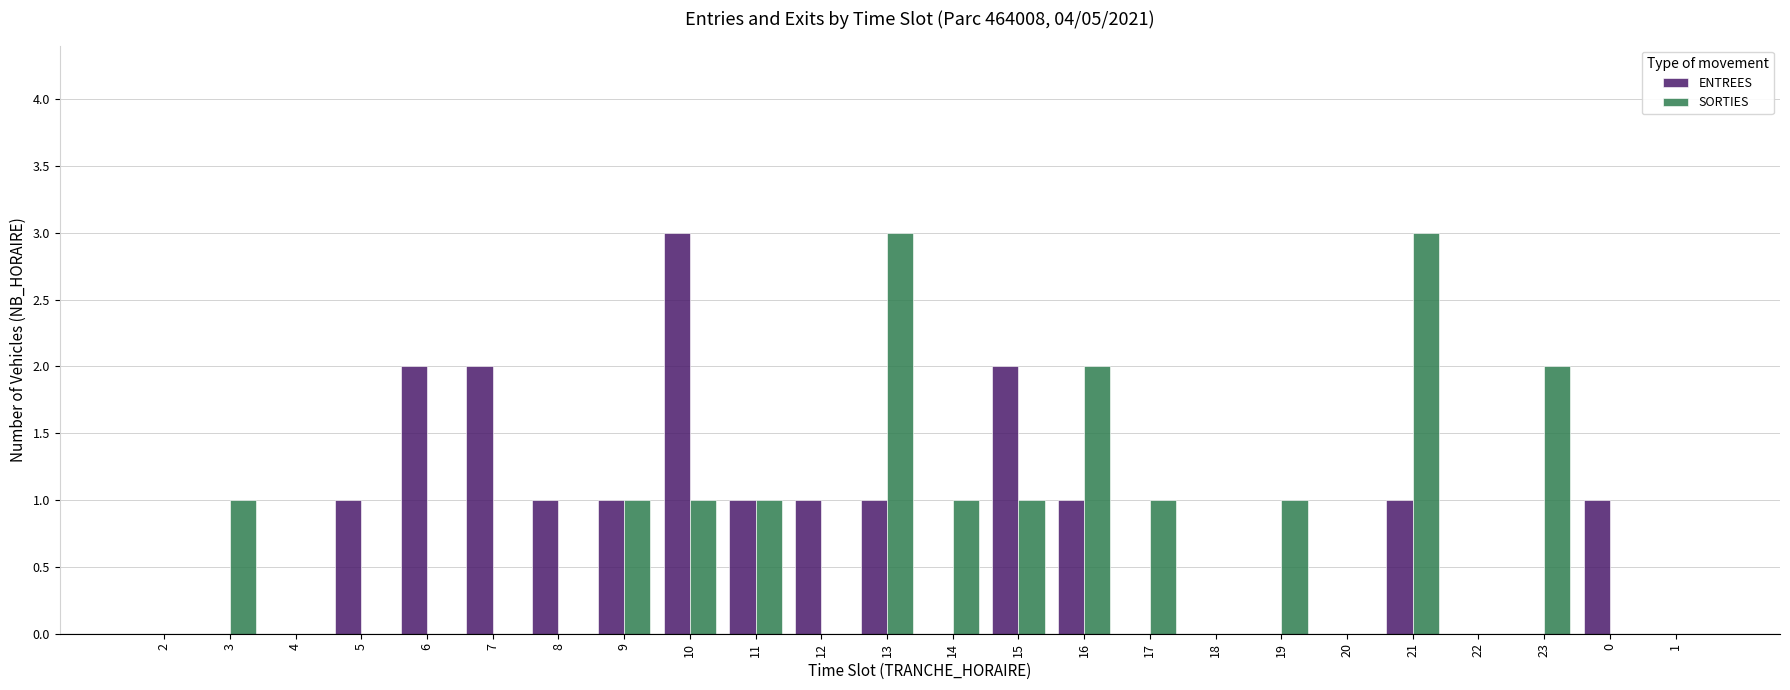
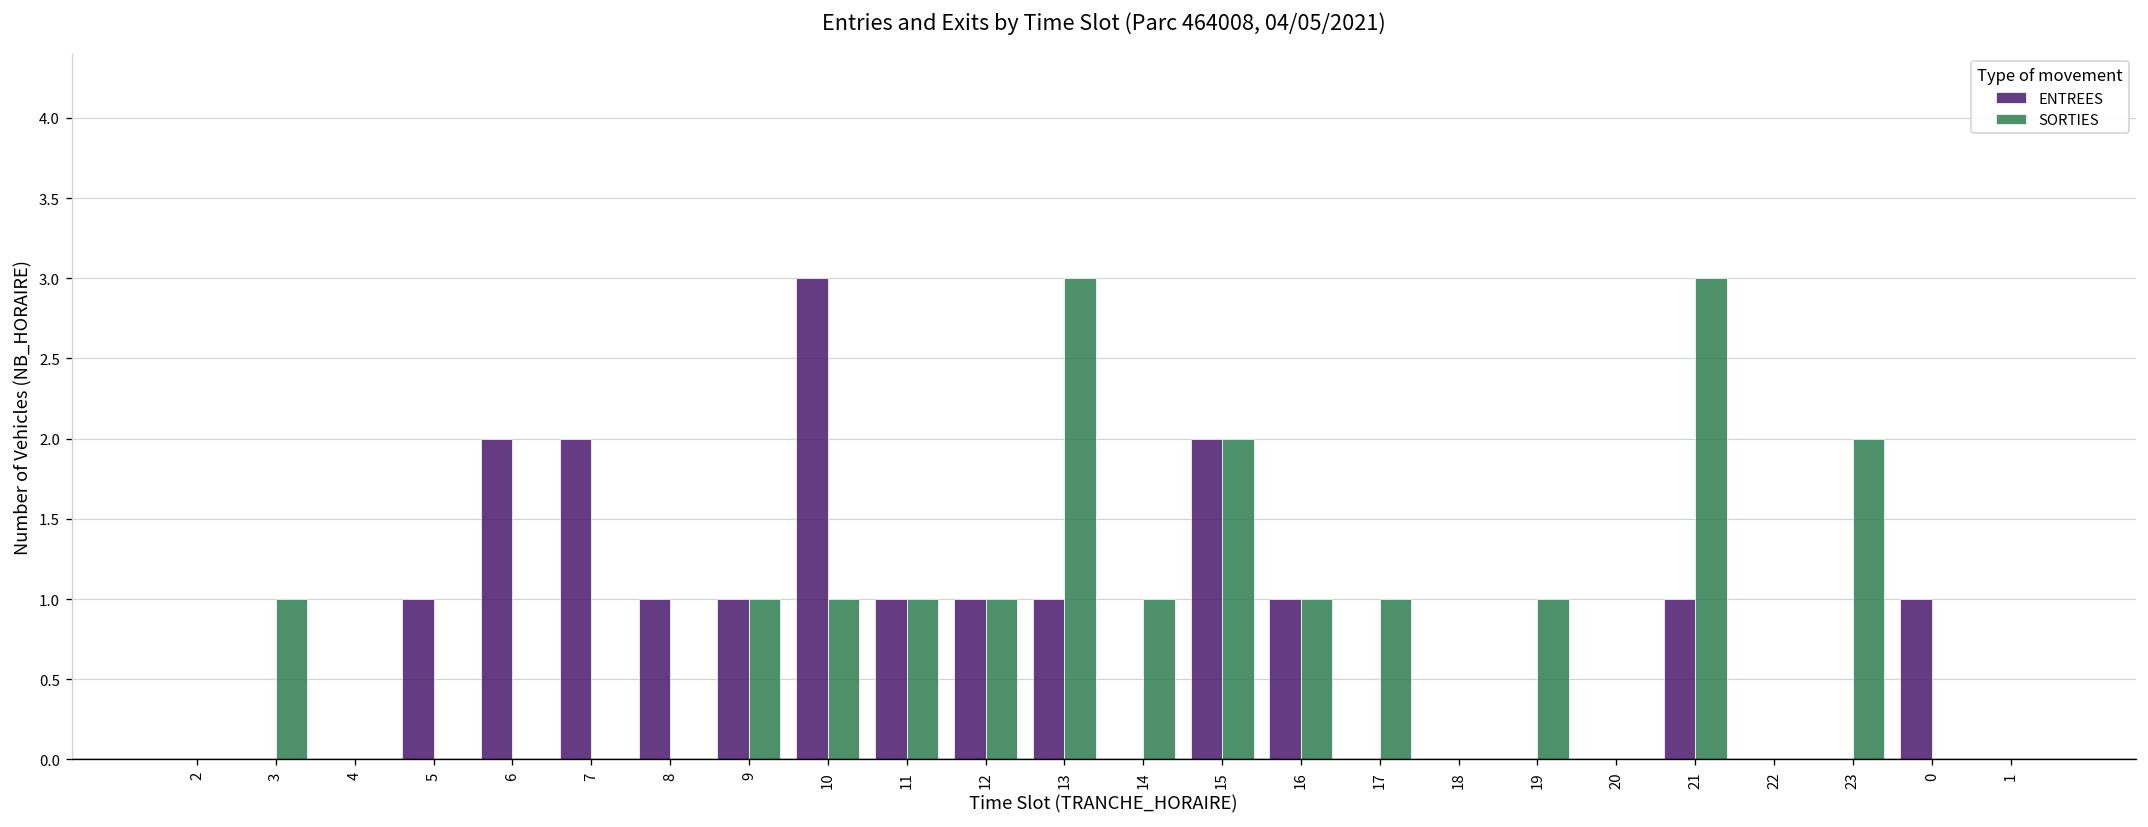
SORTIES, 12: 0 -> 1
SORTIES, 15: 1 -> 2
SORTIES, 16: 2 -> 1
